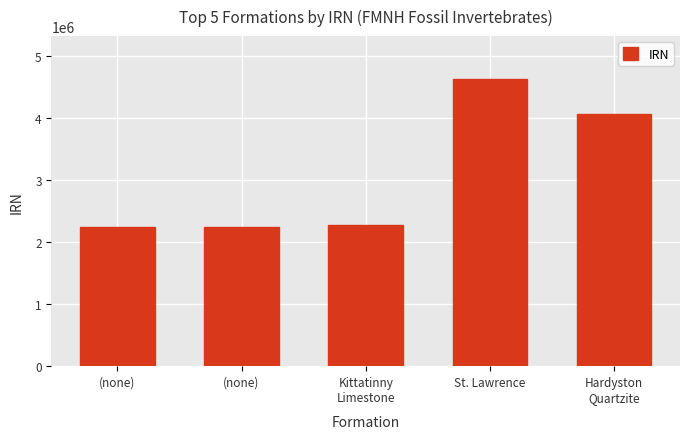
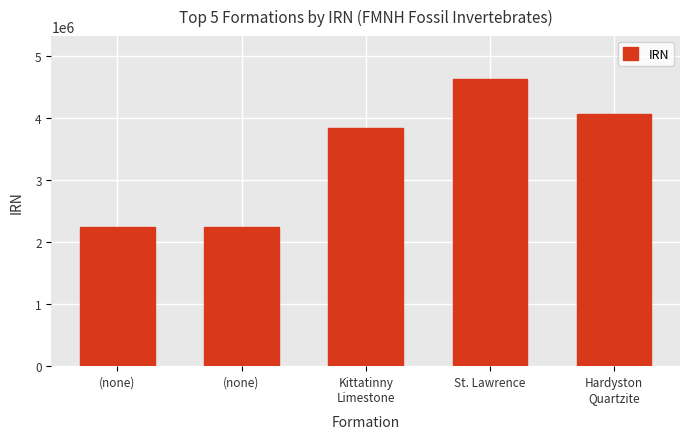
Kittatinny Limestone: 2300000 -> 3800000
